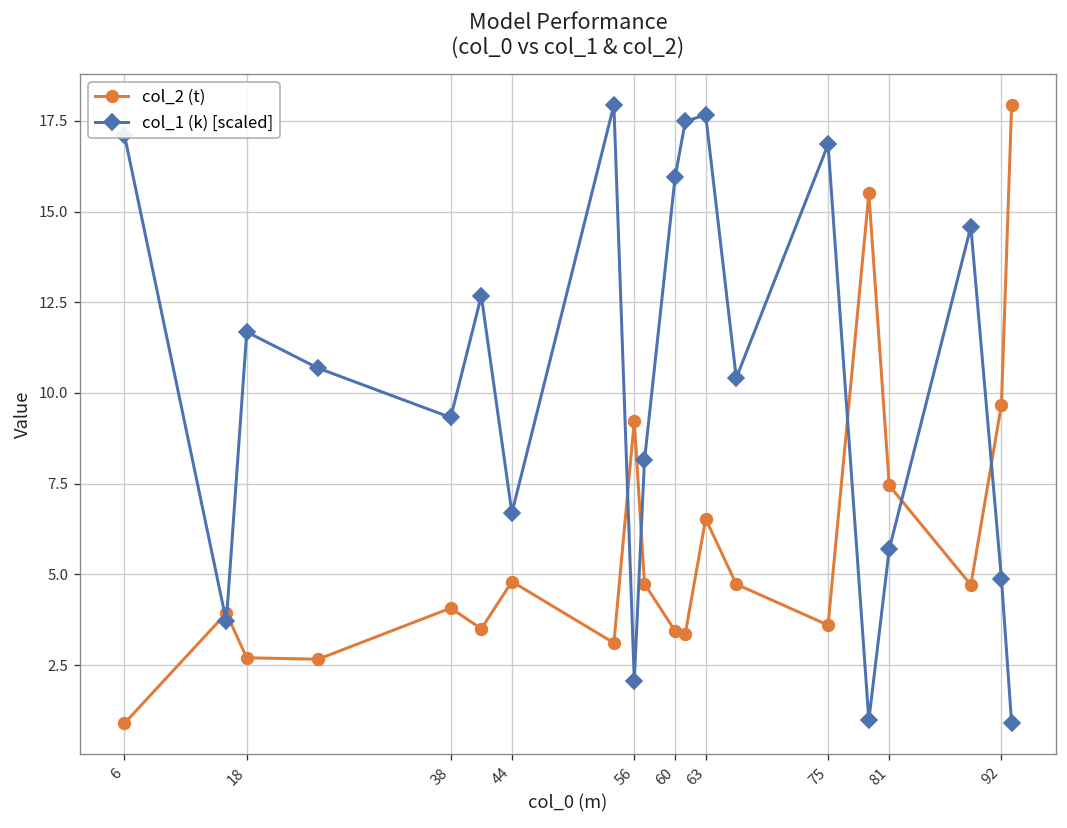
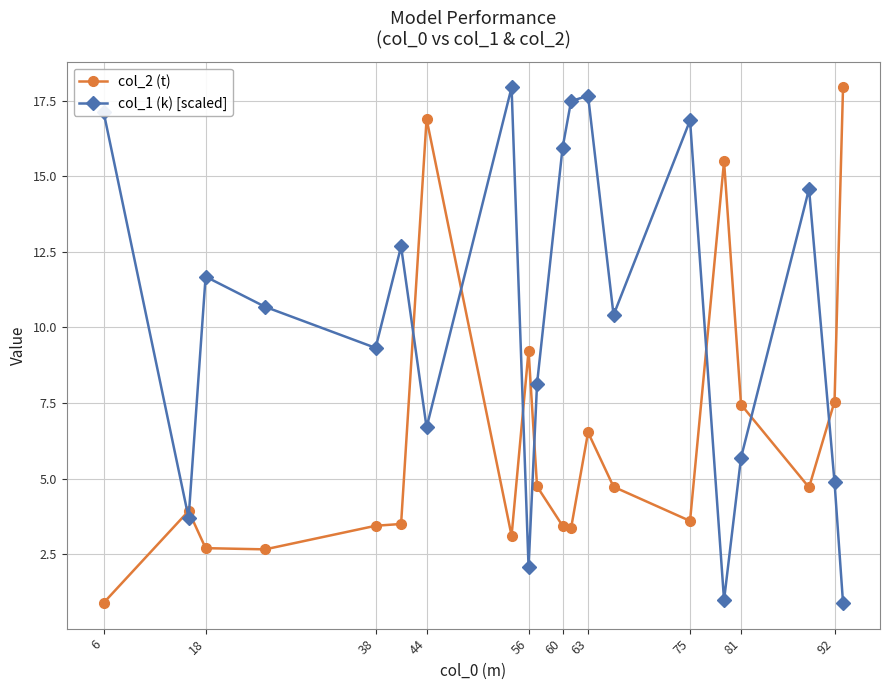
col_2 (t), 38: 4.1 -> 3.4
col_2 (t), 44: 4.8 -> 16.9
col_2 (t), 92: 9.7 -> 7.6
